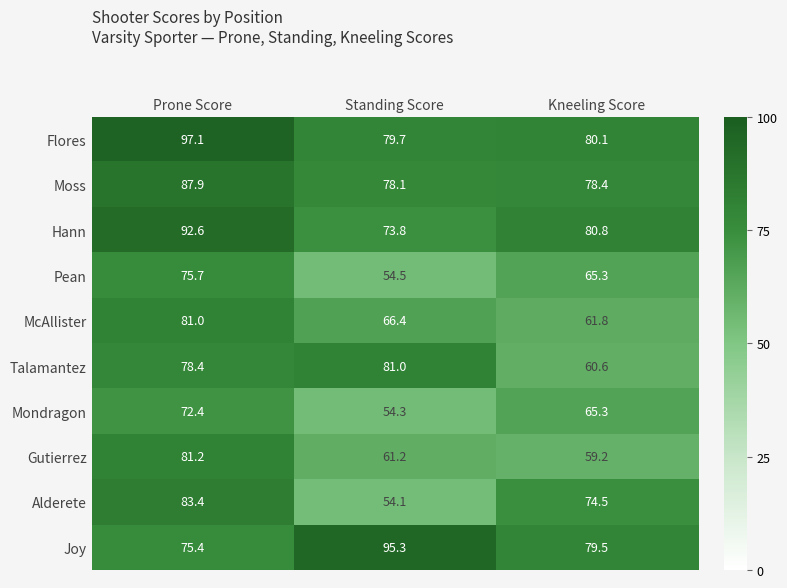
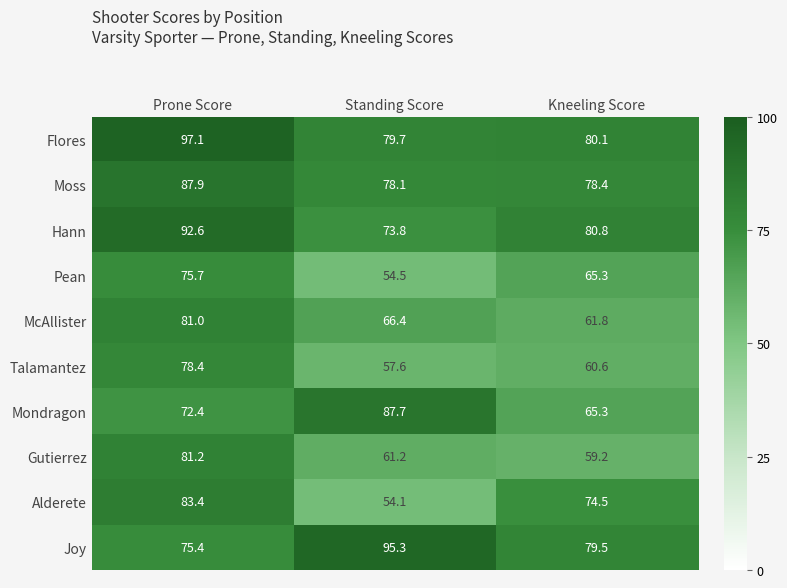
Talamantez, Standing Score: 81.0 -> 57.6
Mondragon, Standing Score: 54.3 -> 87.7
